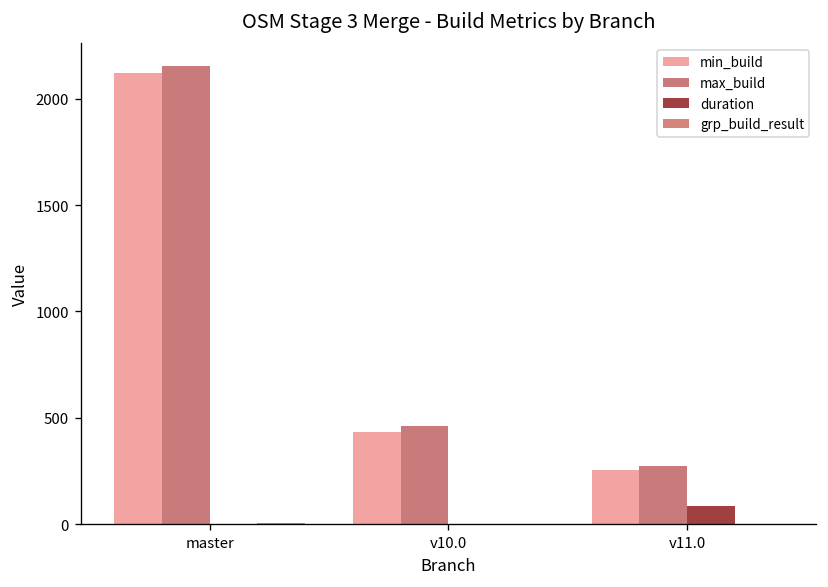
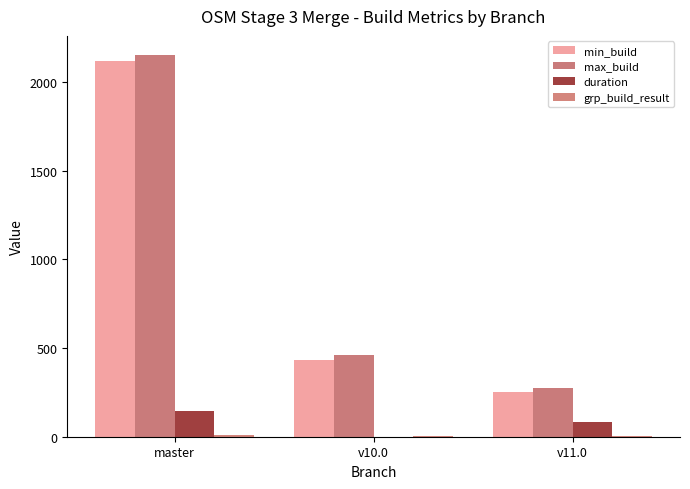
duration, master: 0 -> 140
